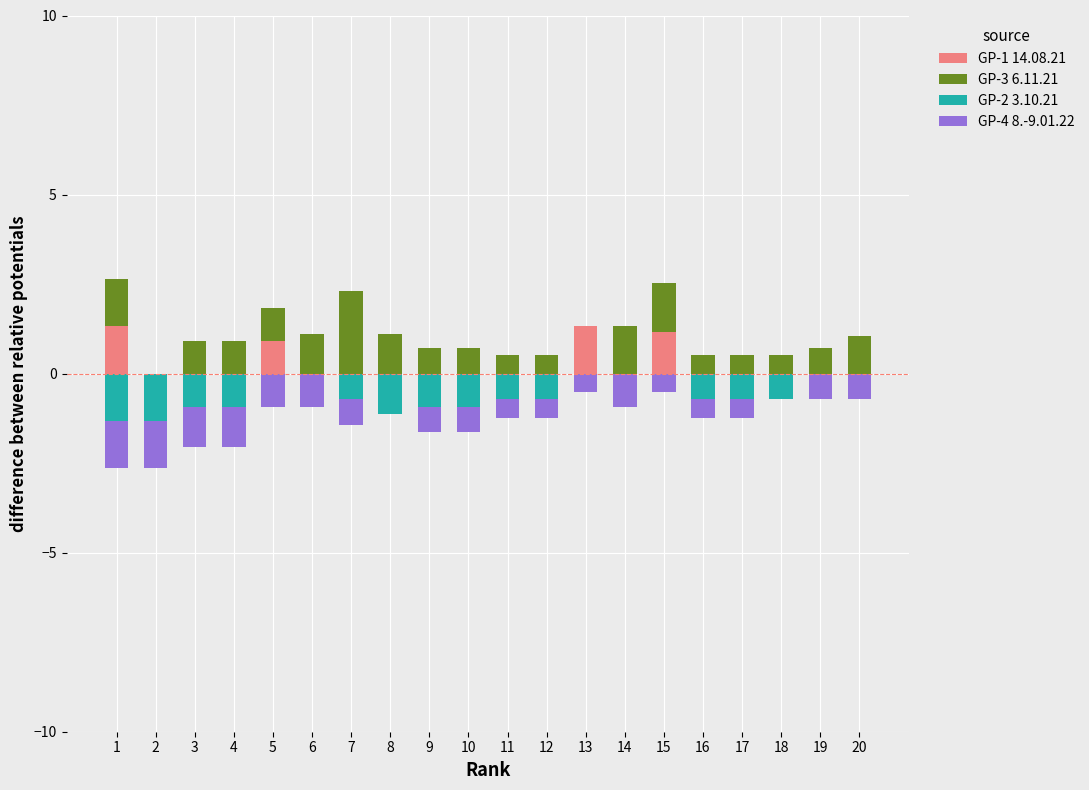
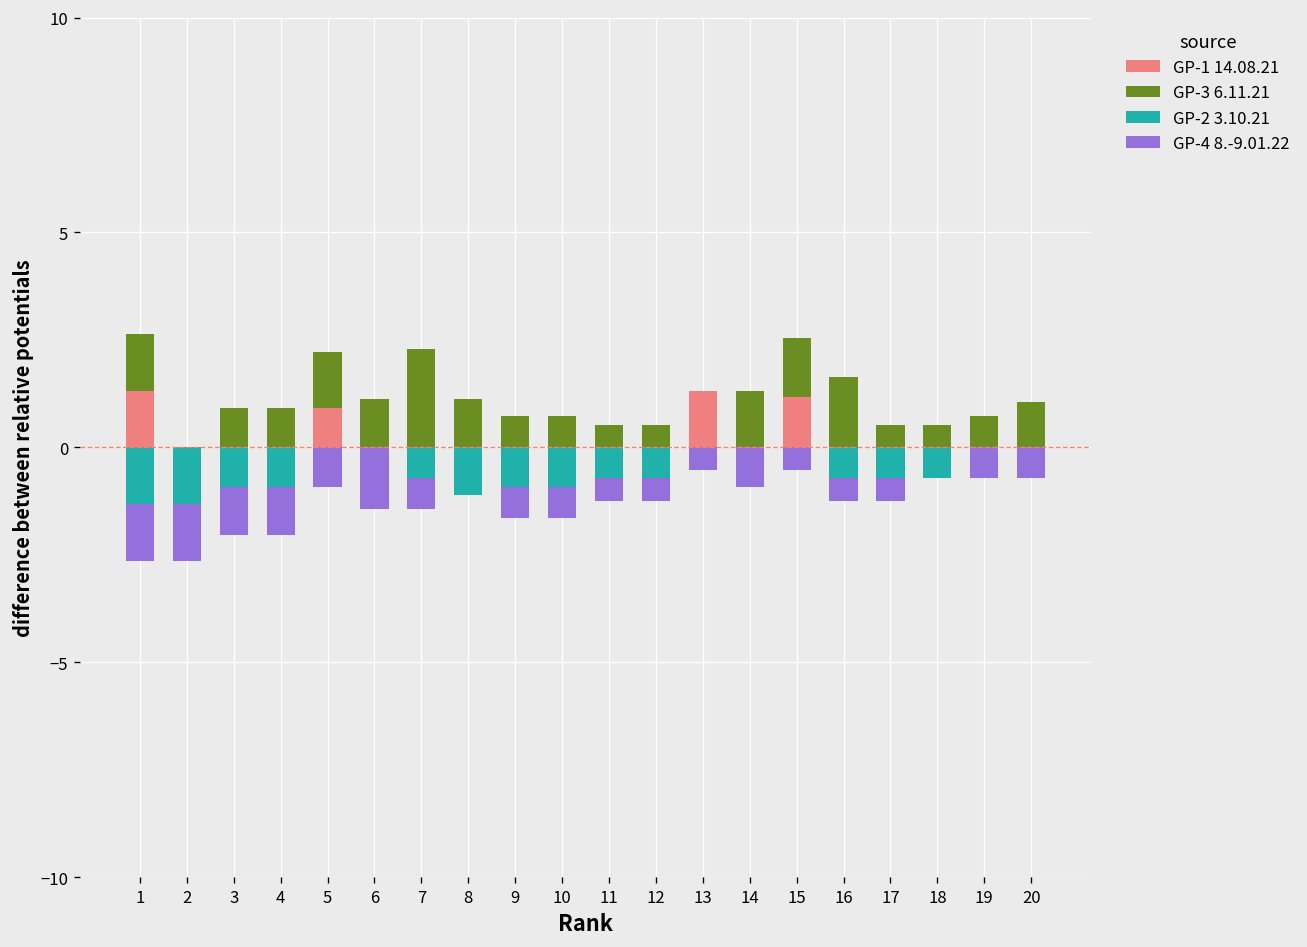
GP-3 6.11.21, 5: 0.9 -> 1.3
GP-4 8.-9.01.22, 6: -0.9 -> -1.4
GP-3 6.11.21, 16: 0.5 -> 1.6
